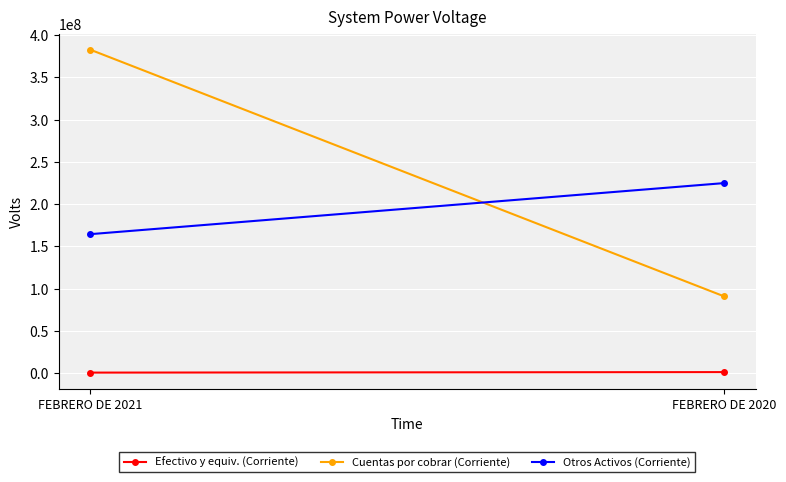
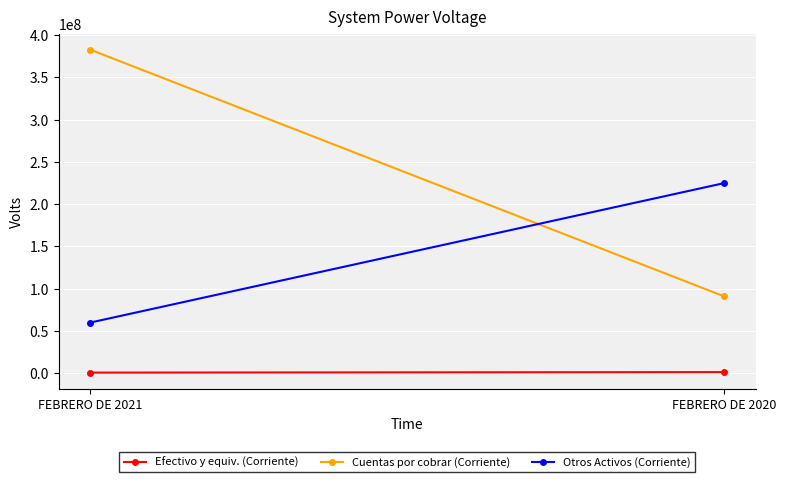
Otros Activos (Corriente), FEBRERO DE 2021: 160000000 -> 60000000
